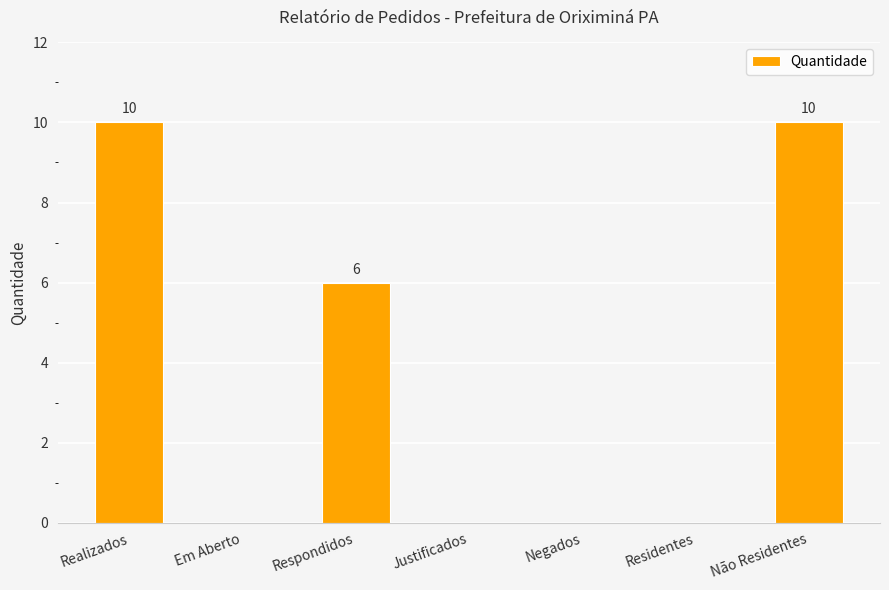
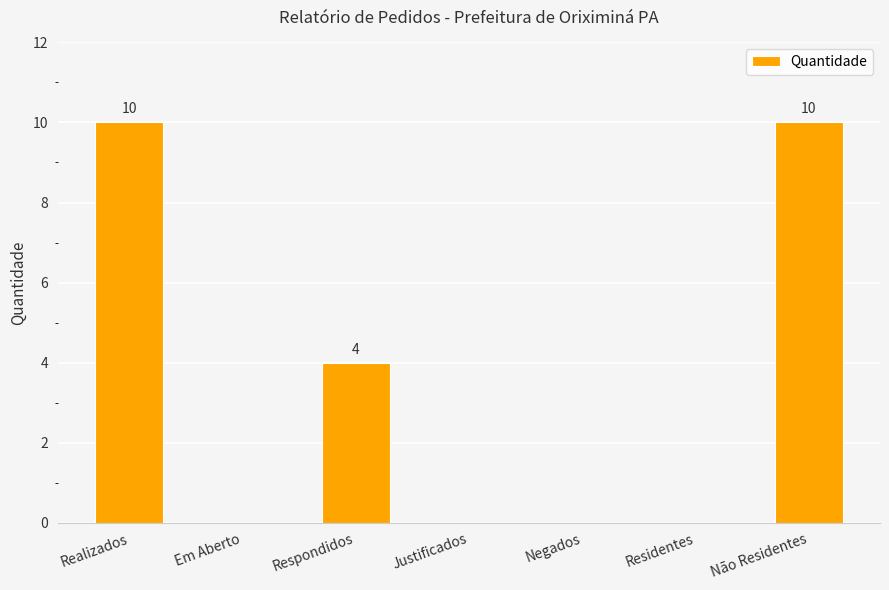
Respondidos: 6 -> 4
